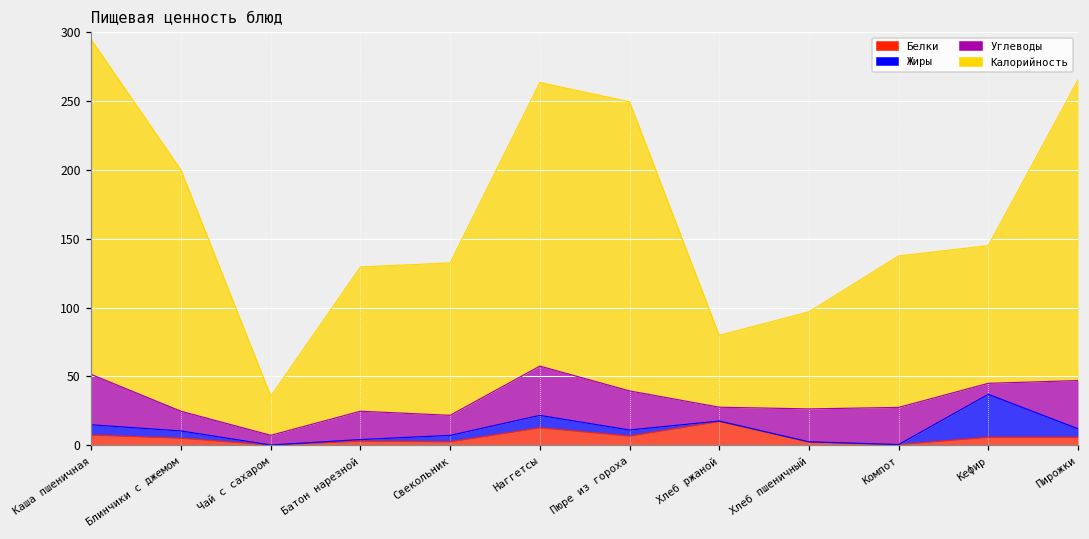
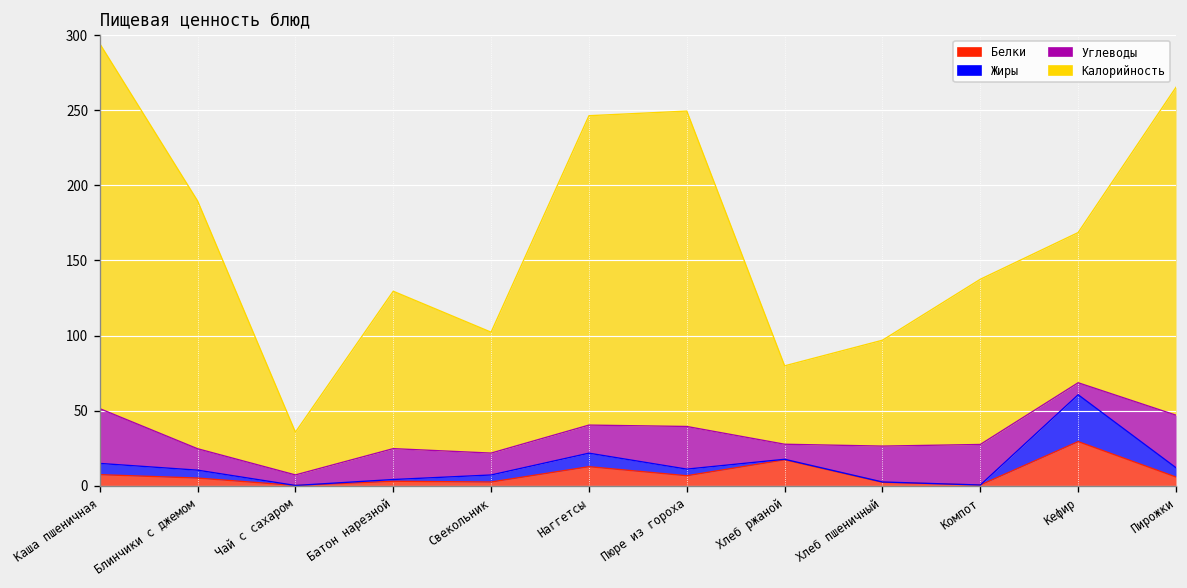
Калорийность, Блинчики с джемом: 175 -> 165
Калорийность, Свекольник: 111 -> 81
Углеводы, Наггетсы: 36 -> 19
Белки, Кефир: 6 -> 29
